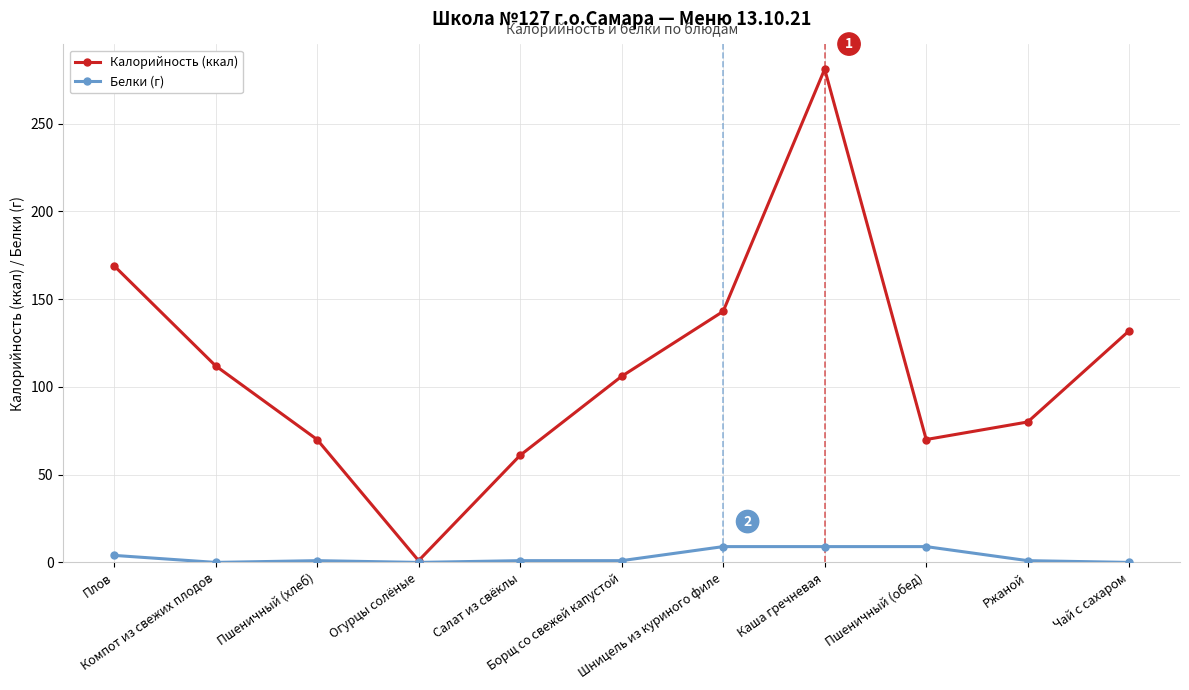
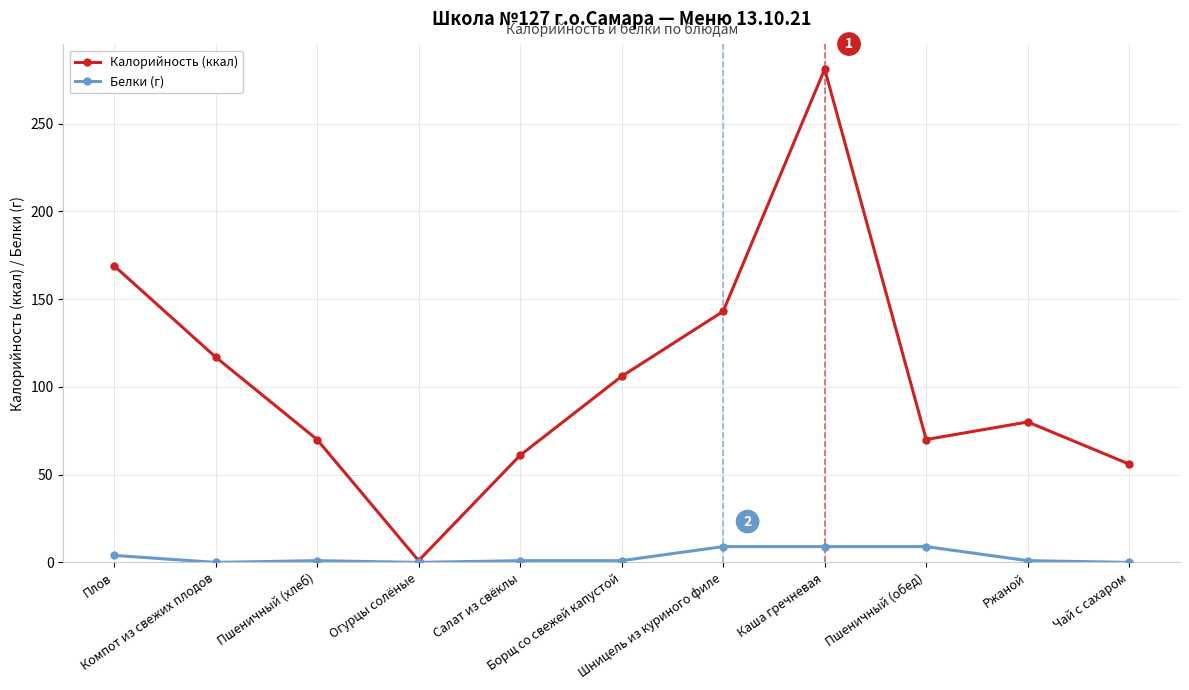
Калорийность (ккал), Компот из свежих плодов: 112 -> 117
Калорийность (ккал), Чай с сахаром: 132 -> 56
